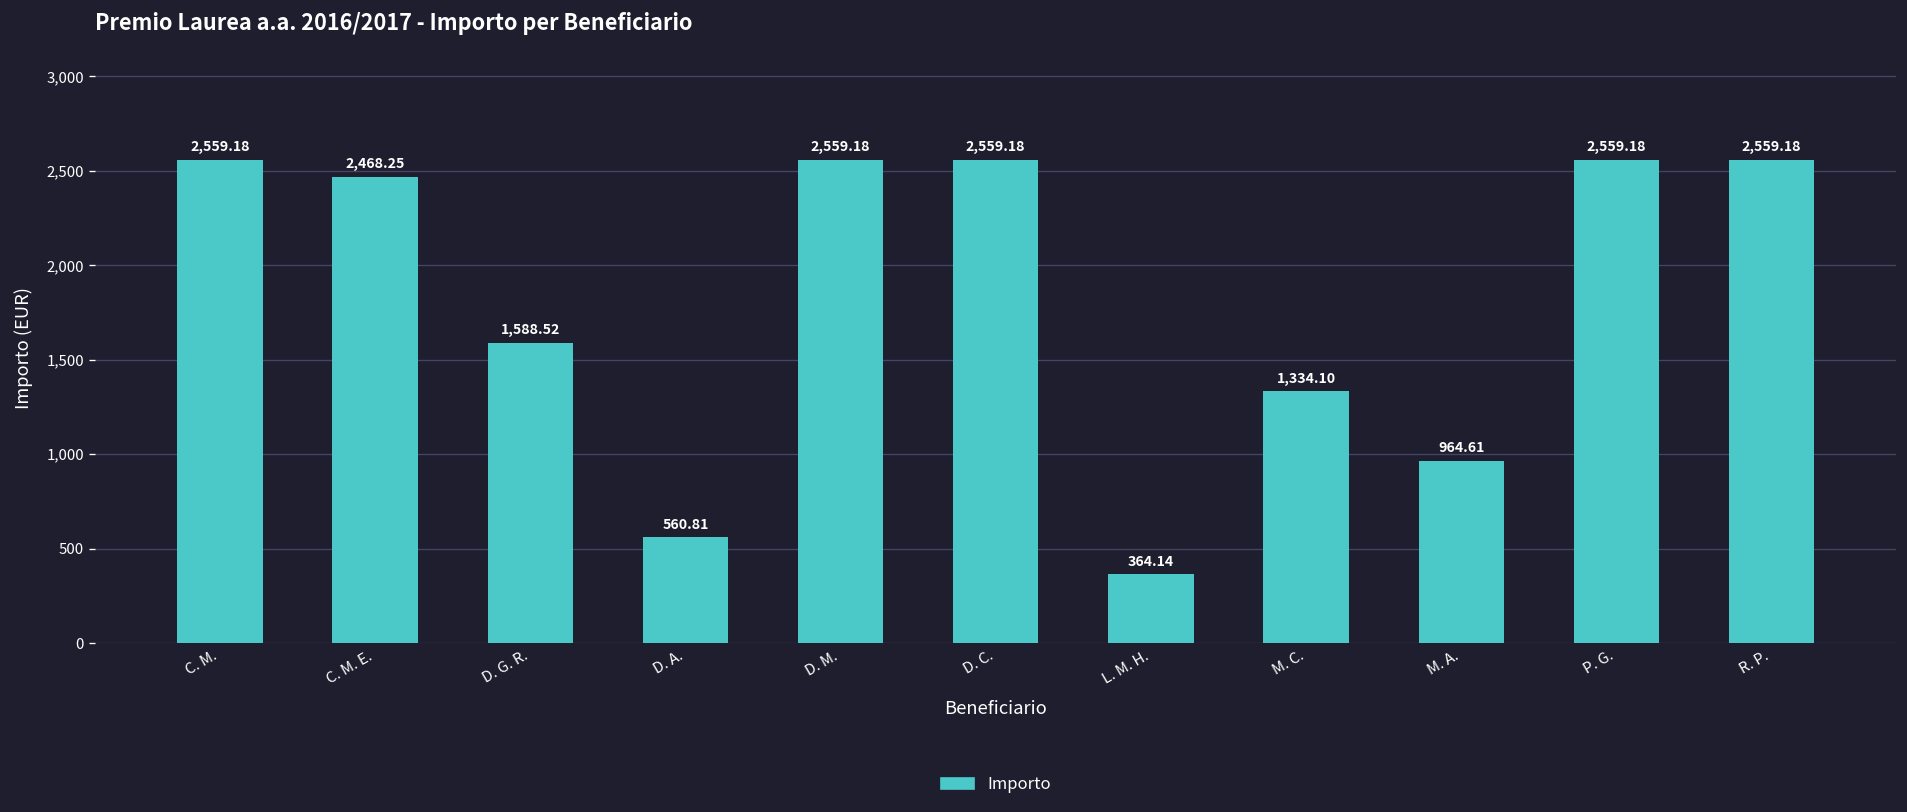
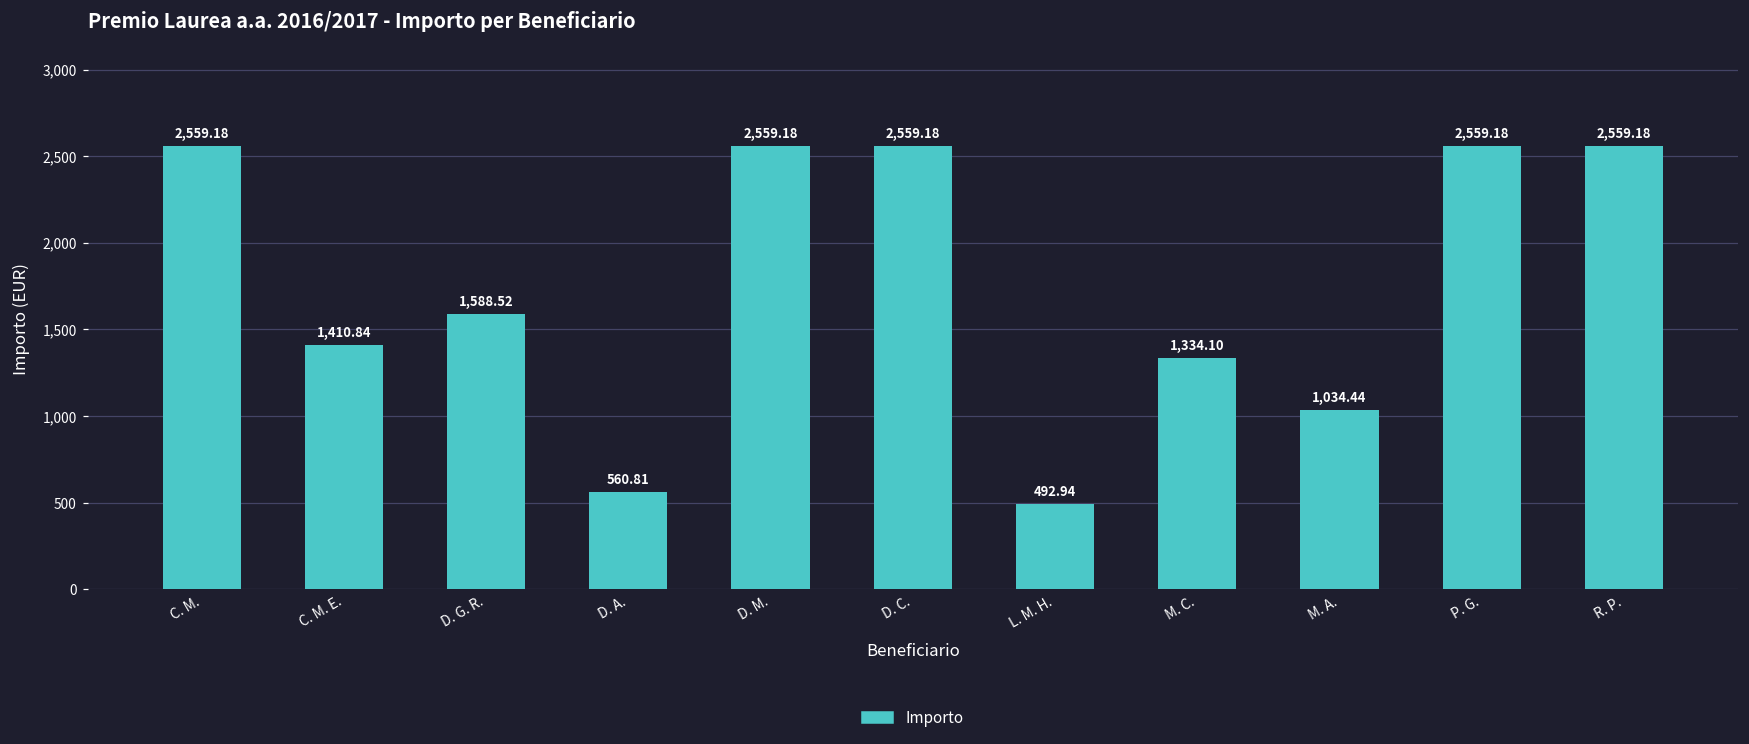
C. M. E.: 2,468.25 -> 1,410.84
L. M. H.: 364.14 -> 492.94
M. A.: 964.61 -> 1,034.44
